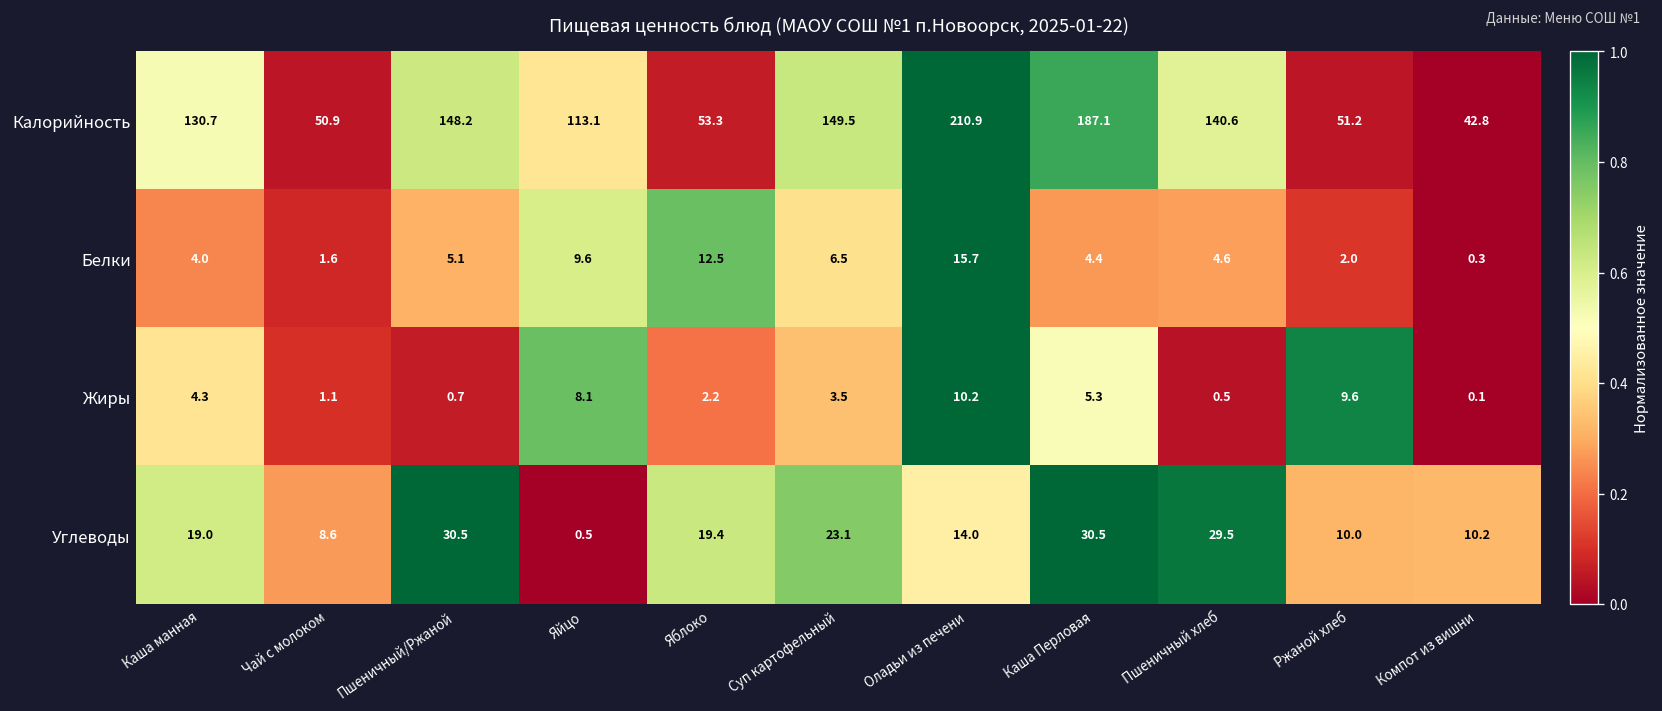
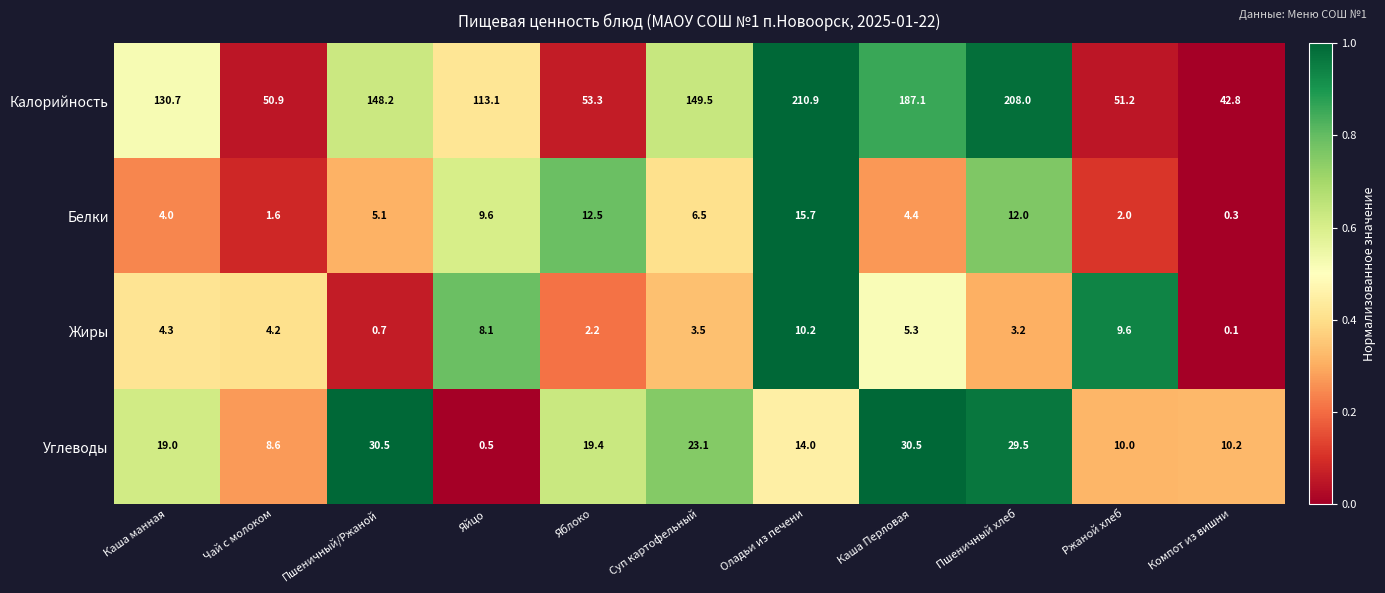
Калорийность, Пшеничный хлеб: 140.6 -> 208.0
Белки, Пшеничный хлеб: 4.6 -> 12.0
Жиры, Чай с молоком: 1.1 -> 4.2
Жиры, Пшеничный хлеб: 0.5 -> 3.2
